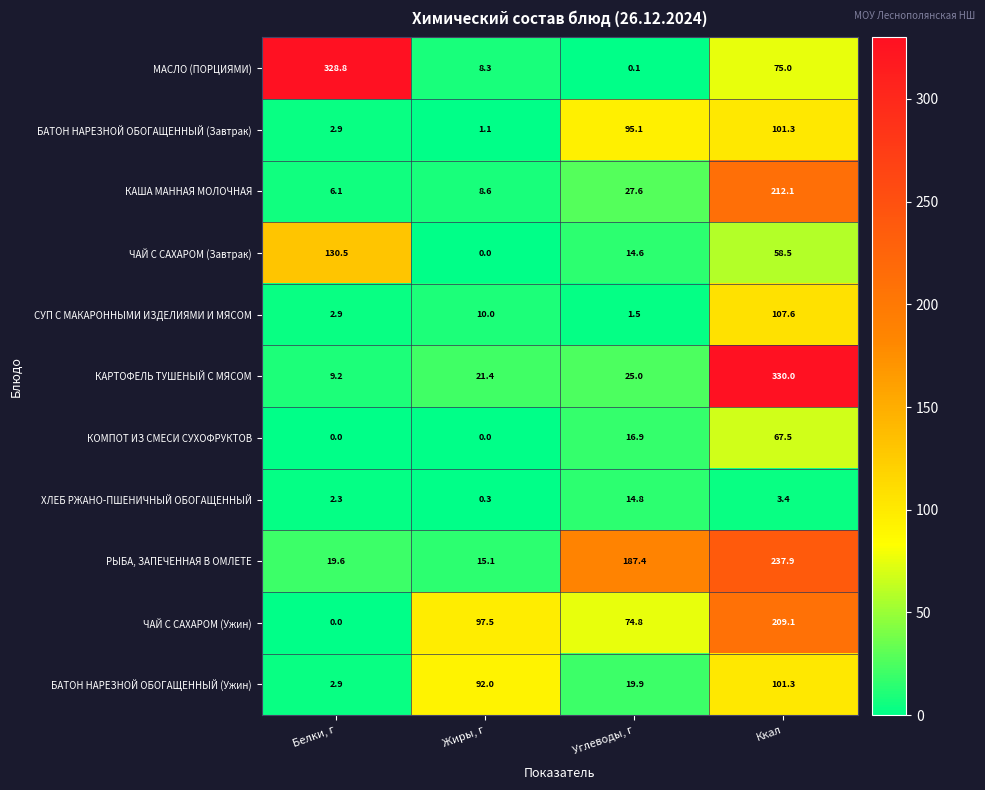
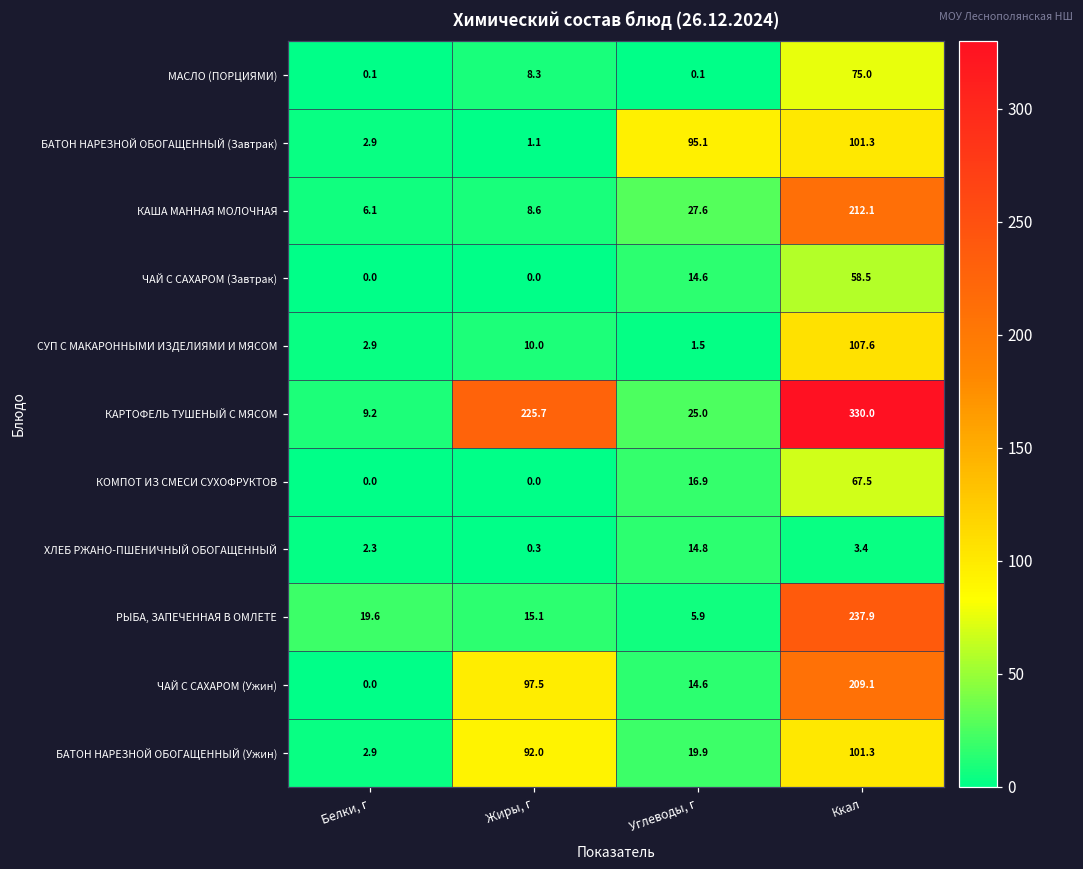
МАСЛО (ПОРЦИЯМИ), Белки, г: 328.8 -> 0.1
ЧАЙ С САХАРОМ (Завтрак), Белки, г: 130.5 -> 0.0
КАРТОФЕЛЬ ТУШЕНЫЙ С МЯСОМ, Жиры, г: 21.4 -> 225.7
РЫБА, ЗАПЕЧЕННАЯ В ОМЛЕТЕ, Углеводы, г: 187.4 -> 5.9
ЧАЙ С САХАРОМ (Ужин), Углеводы, г: 74.8 -> 14.6
